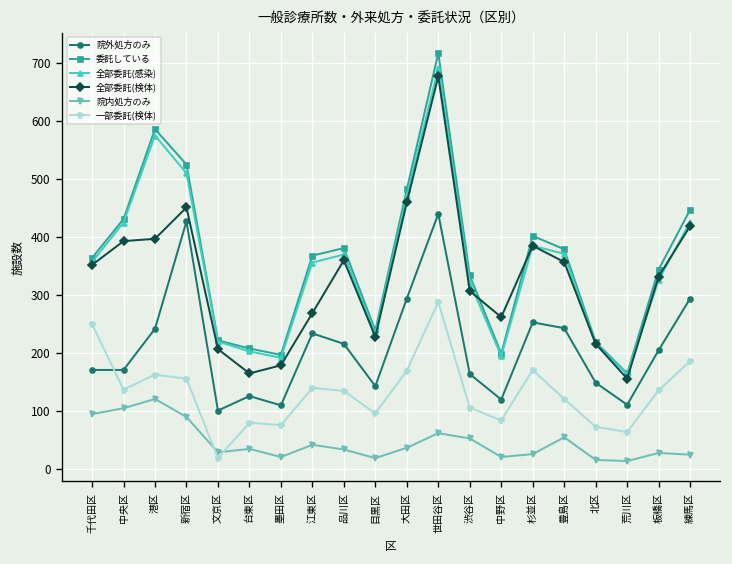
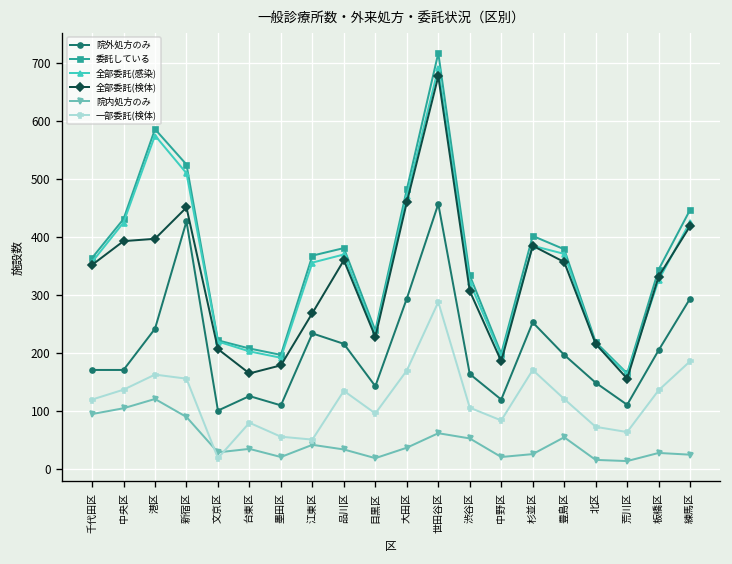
一部委託(検体), 千代田区: 250 -> 120
一部委託(検体), 墨田区: 80 -> 60
一部委託(検体), 江東区: 140 -> 50
院外処方のみ, 世田谷区: 440 -> 460
全部委託(検体), 中野区: 260 -> 190
院外処方のみ, 豊島区: 240 -> 200
